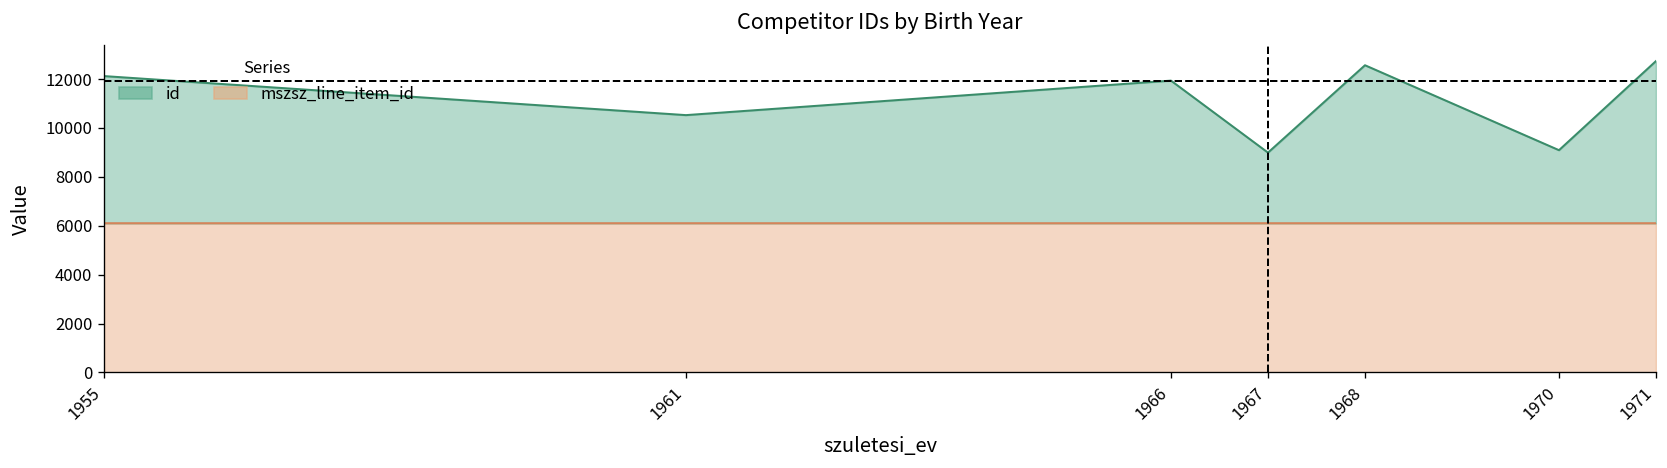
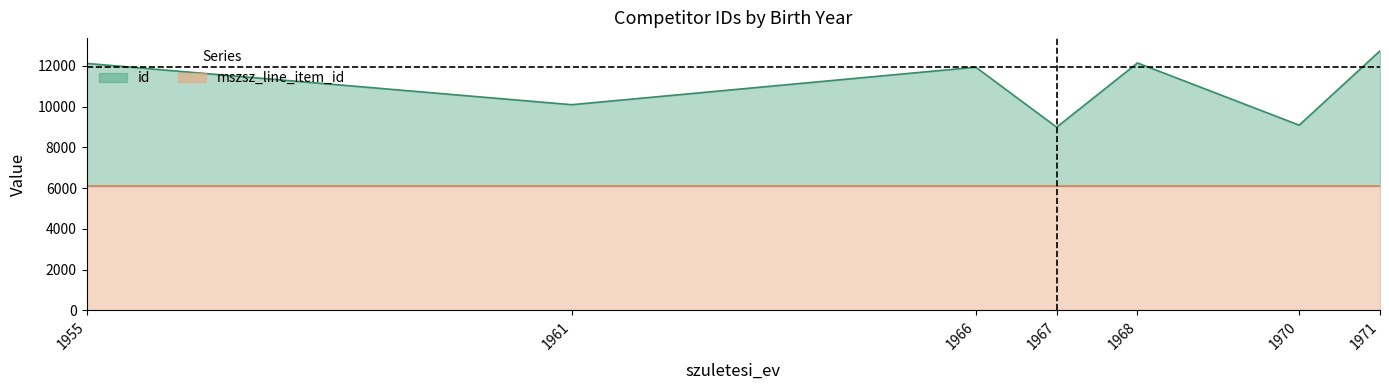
id, 1961: 4400 -> 4000
id, 1968: 6500 -> 6000
